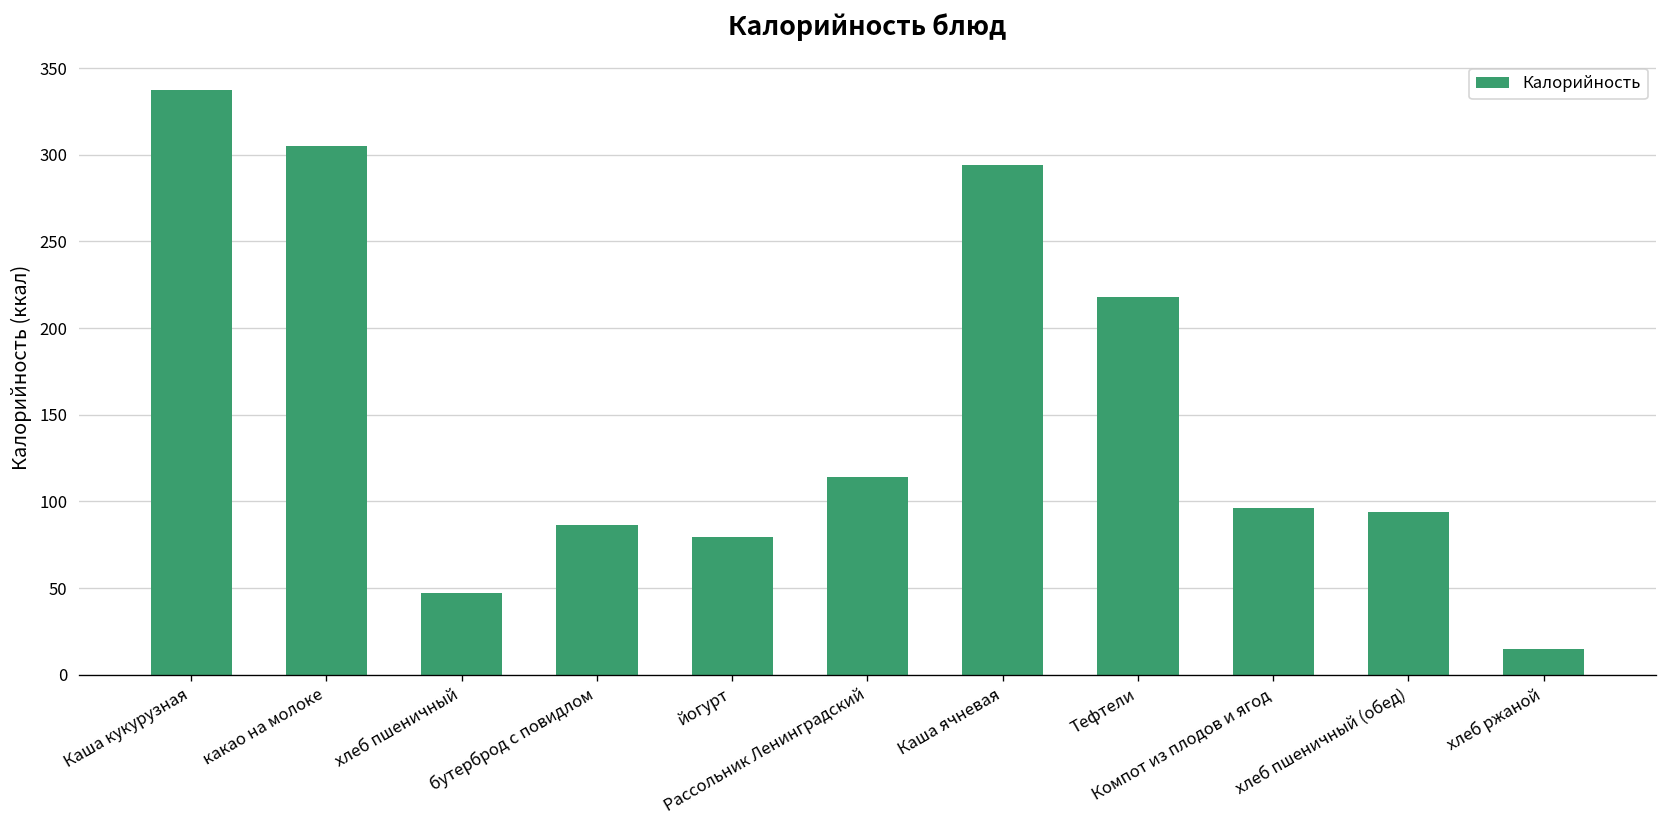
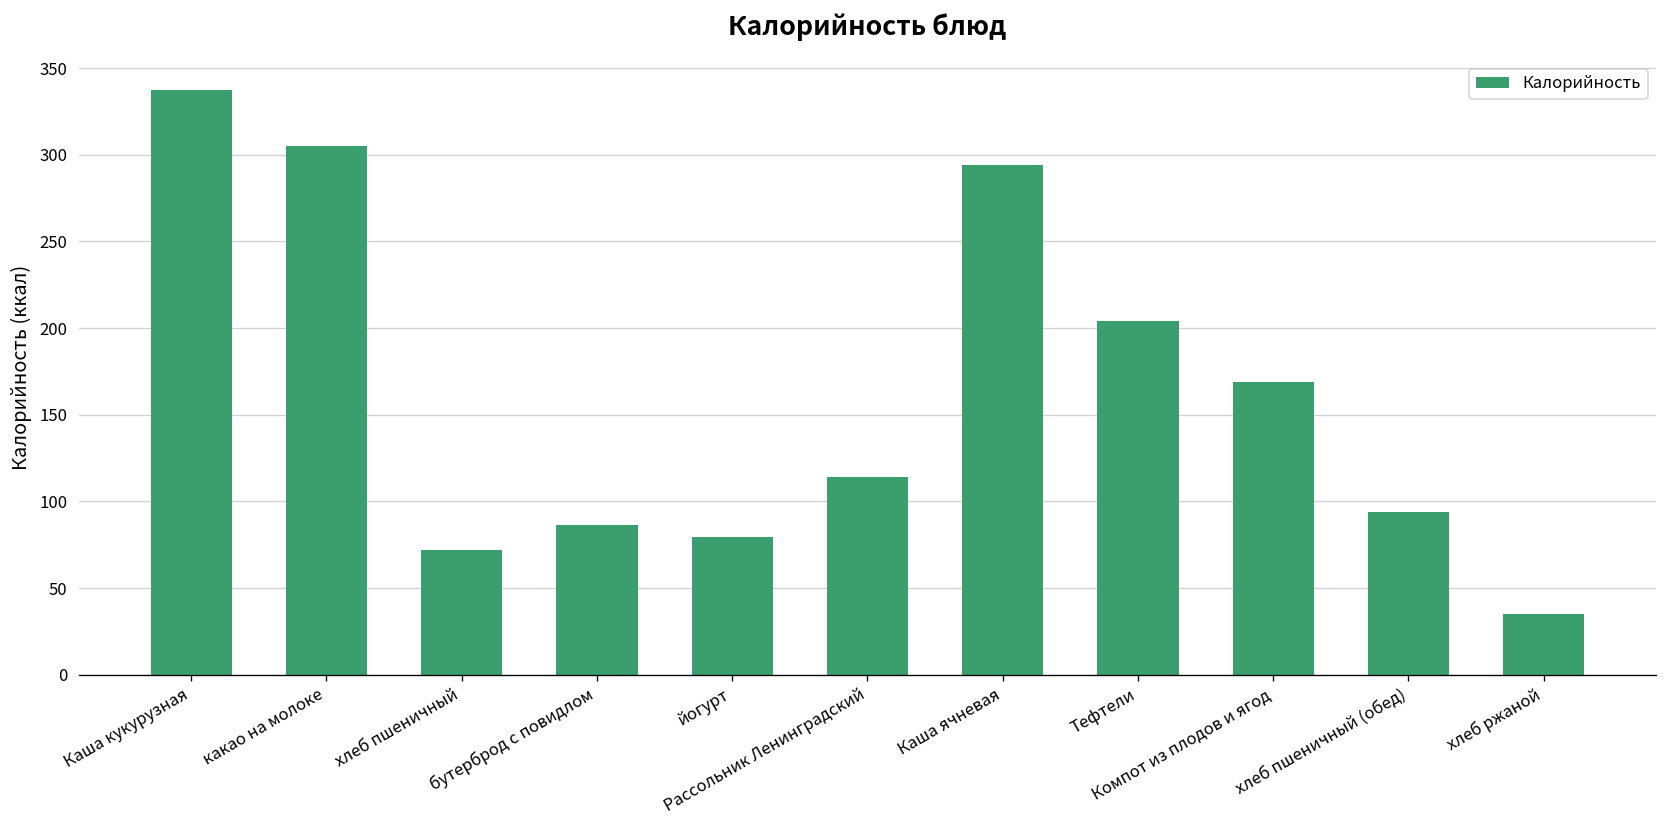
хлеб пшеничный: 47 -> 72
Тефтели: 218 -> 204
Компот из плодов и ягод: 96 -> 169
хлеб ржаной: 15 -> 35
